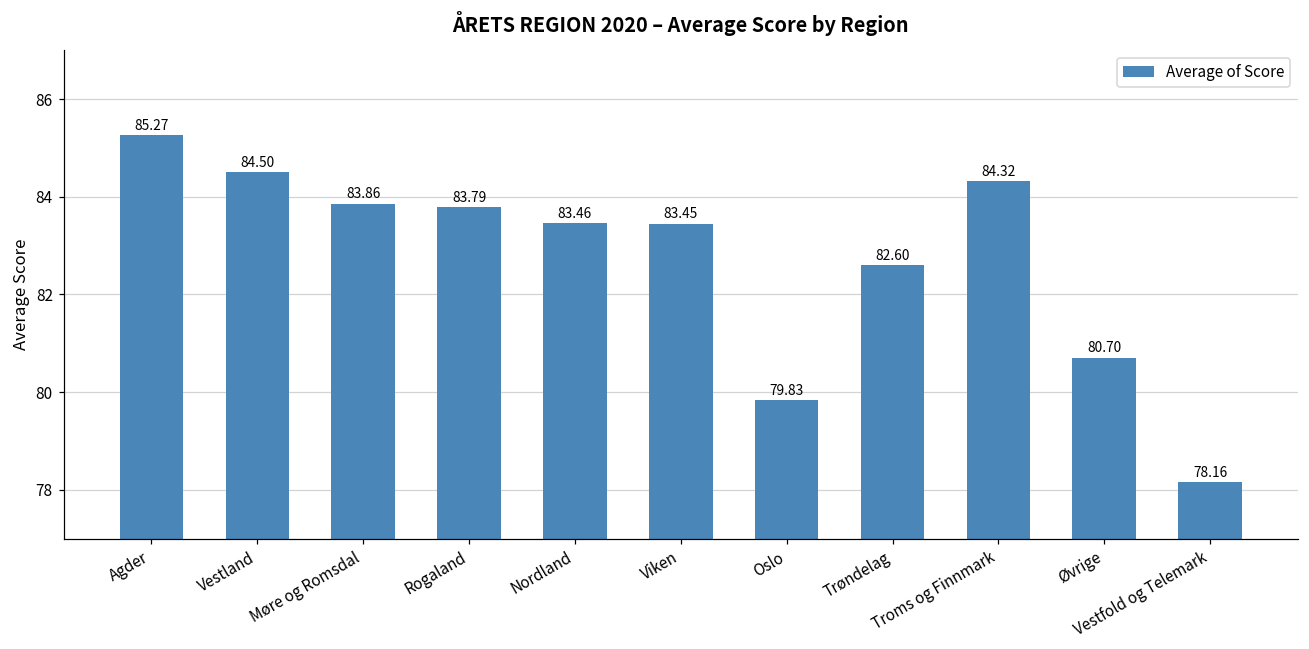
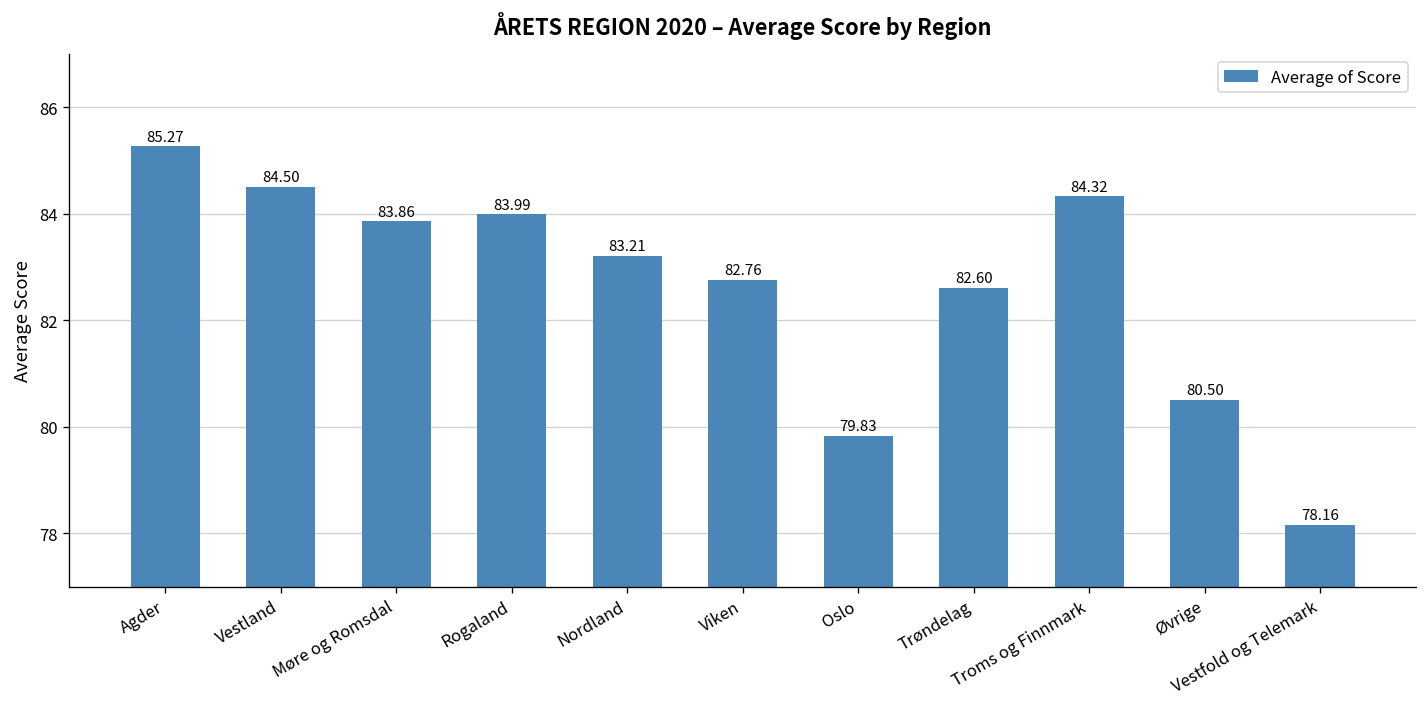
Rogaland: 83.79 -> 83.99
Nordland: 83.46 -> 83.21
Viken: 83.45 -> 82.76
Øvrige: 80.70 -> 80.50
